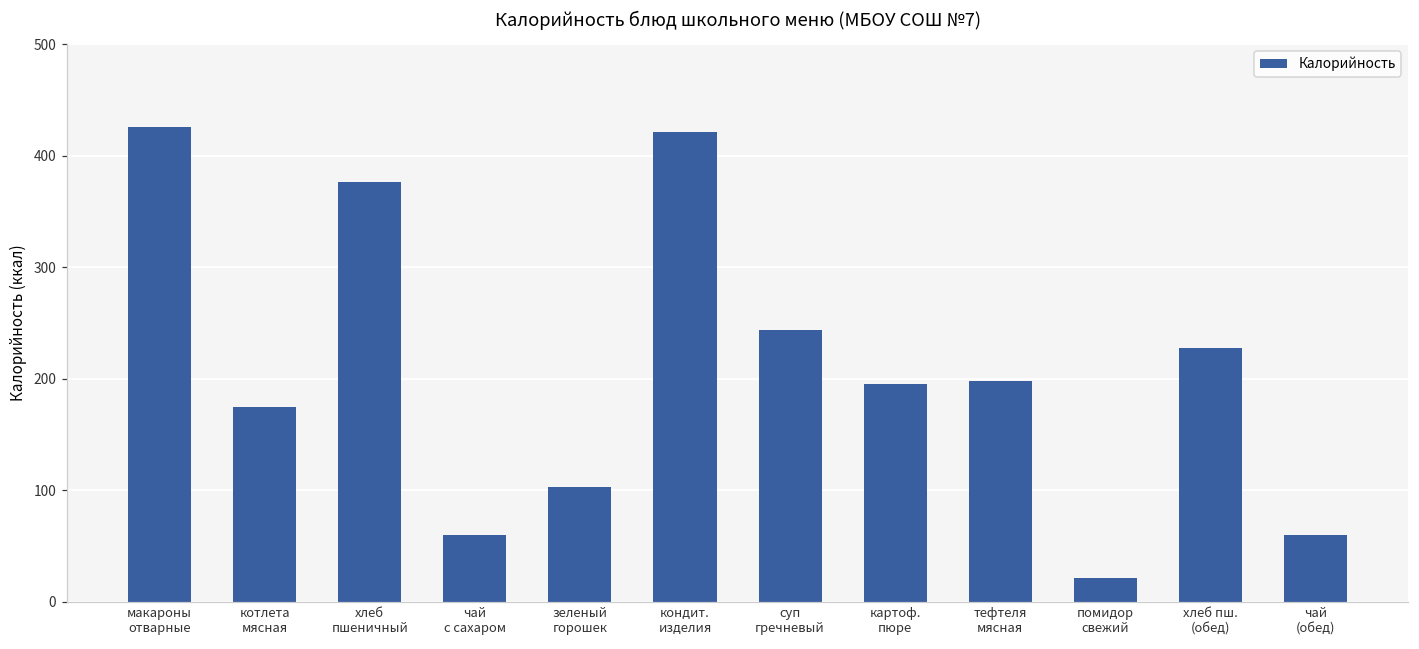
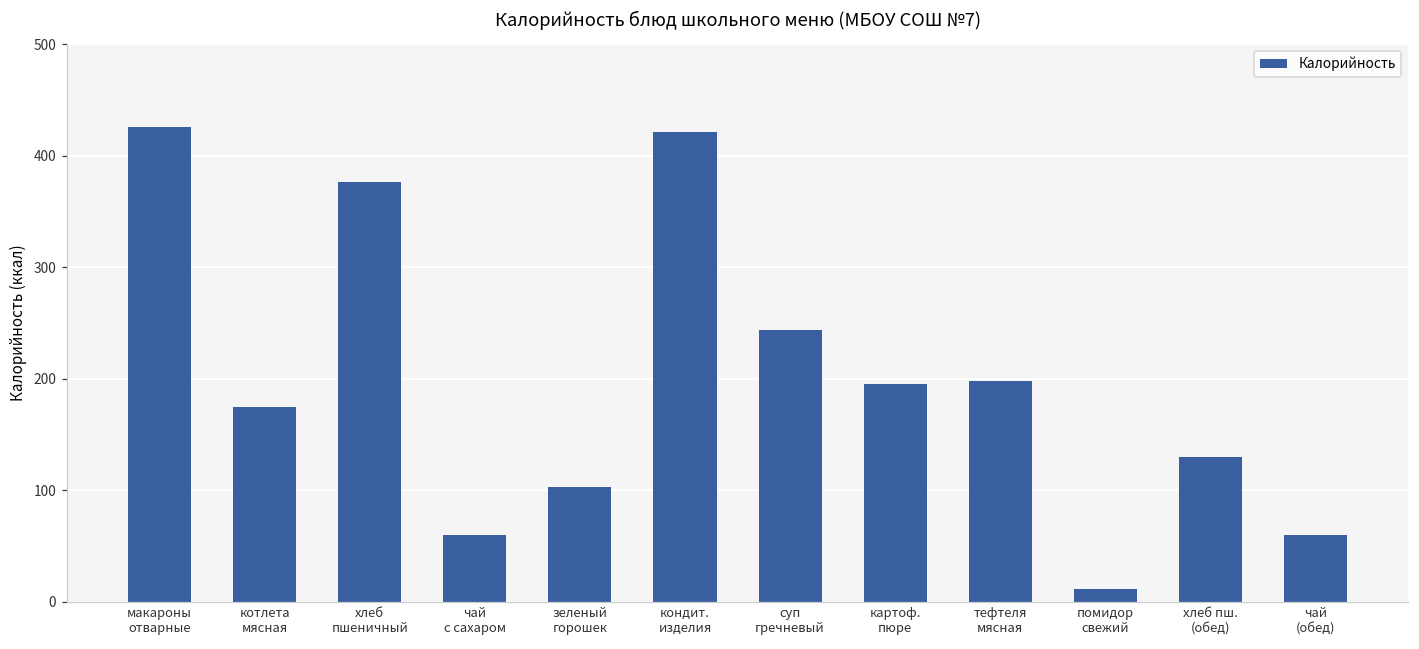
помидор свежий: 21 -> 11
хлеб пш. (обед): 228 -> 130
